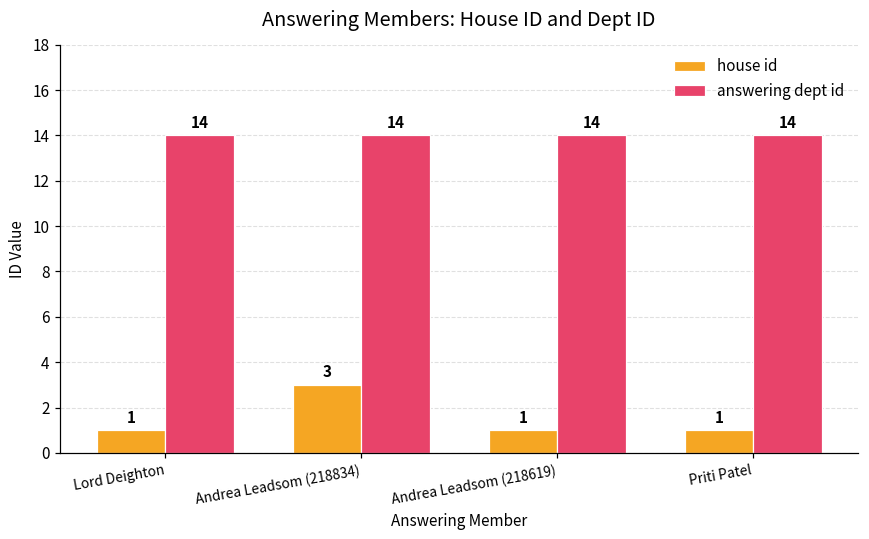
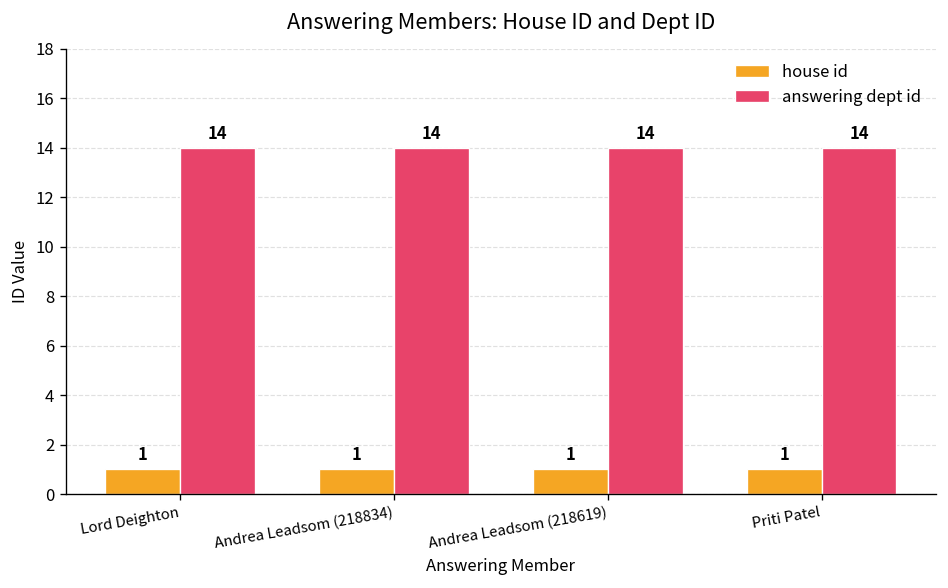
house id, Andrea Leadsom (218834): 3 -> 1
